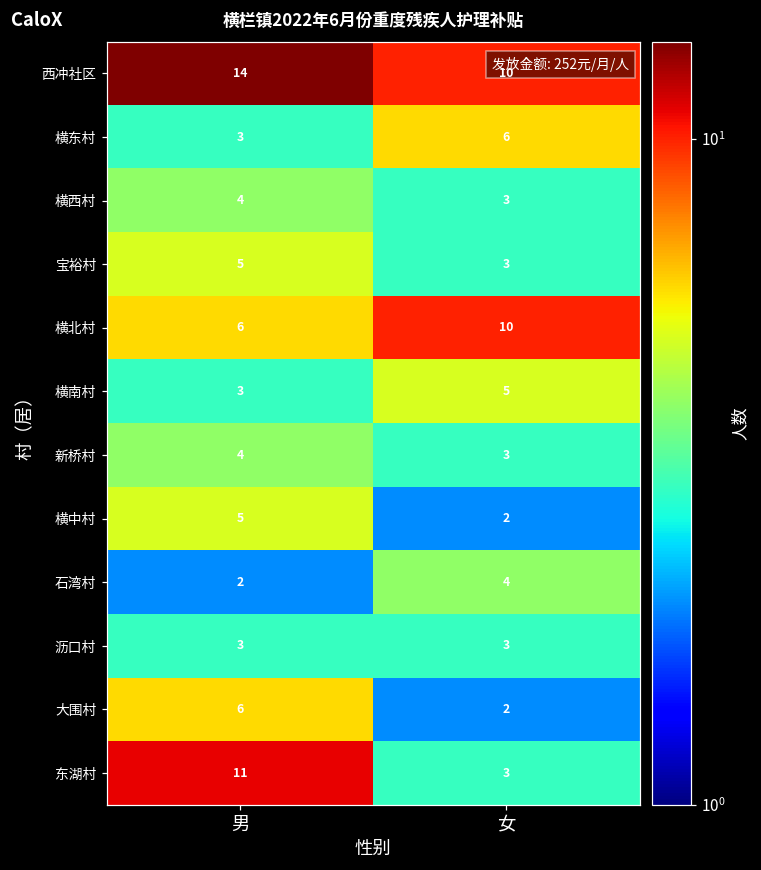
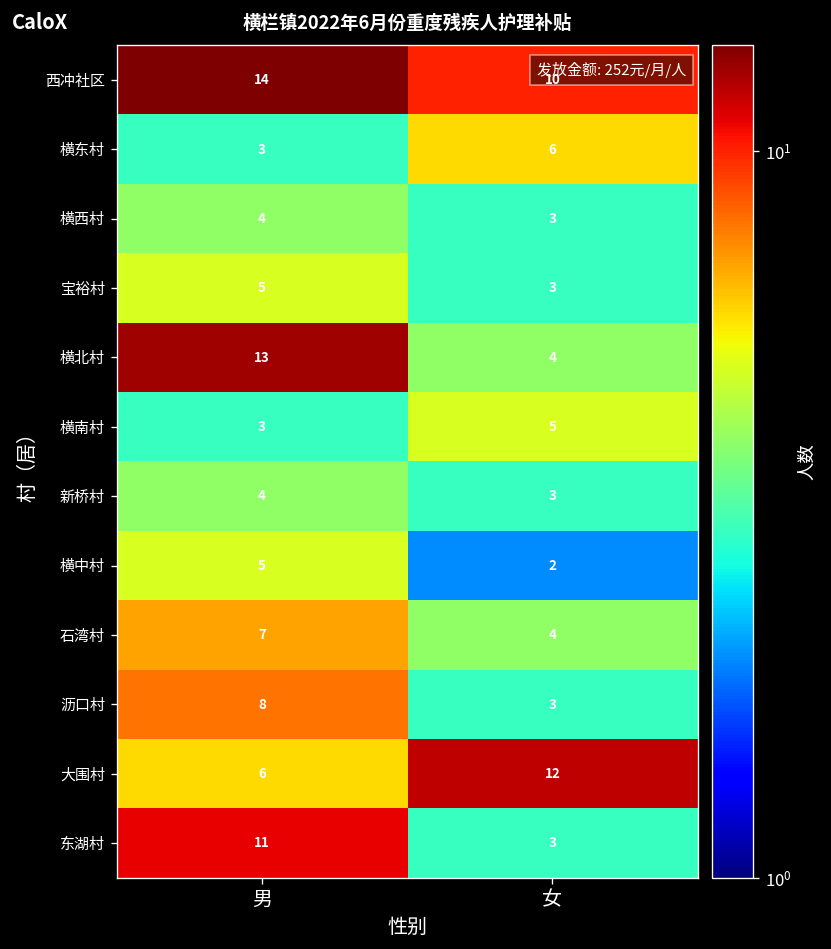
横北村, 男: 6 -> 13
横北村, 女: 10 -> 4
石湾村, 男: 2 -> 7
沥口村, 男: 3 -> 8
大围村, 女: 2 -> 12
